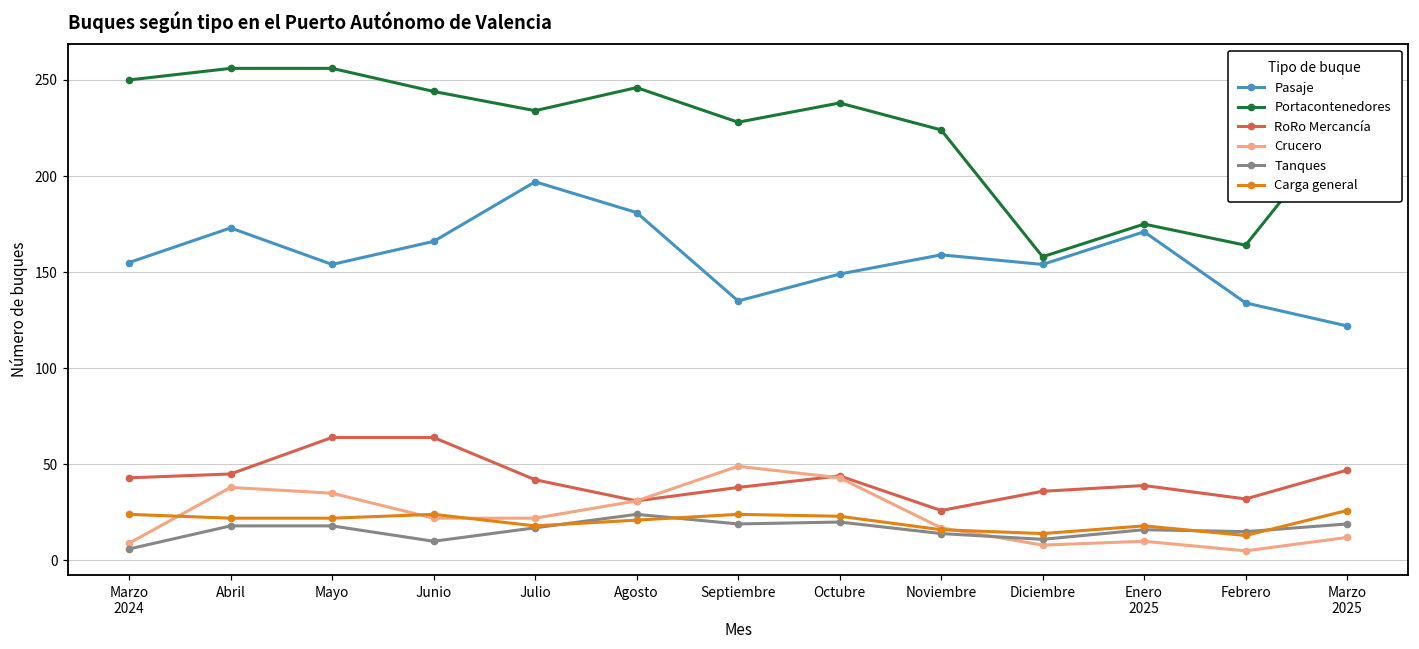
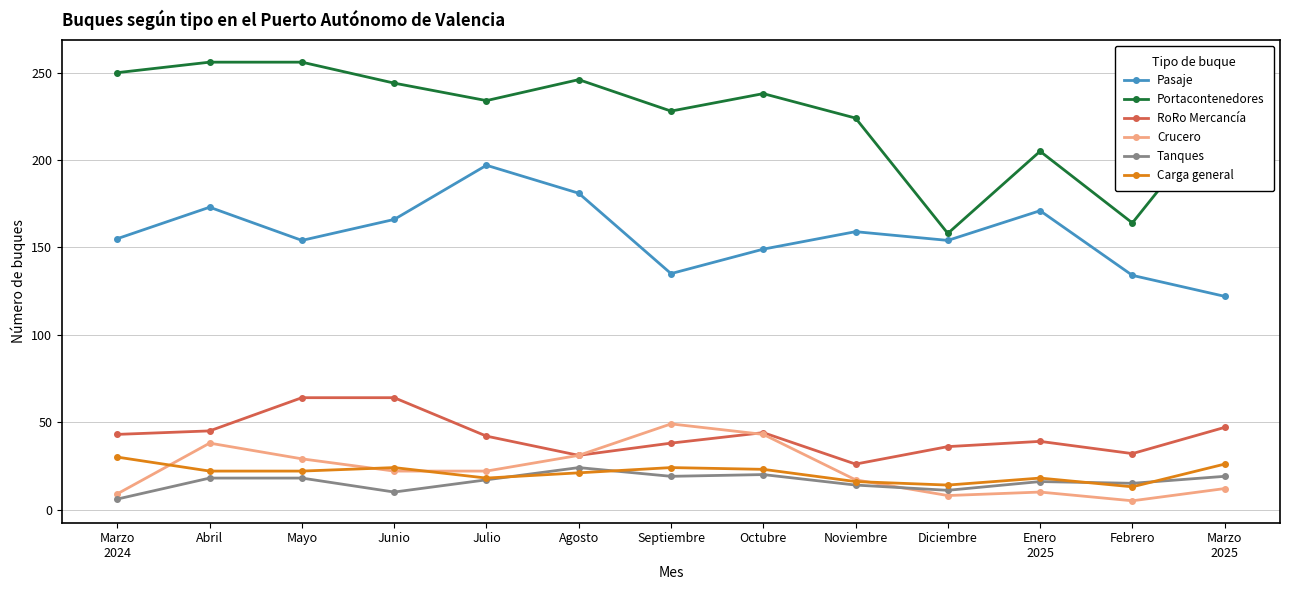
Carga general, Marzo 2024: 24 -> 30
Crucero, Mayo: 35 -> 29
Portacontenedores, Enero 2025: 175 -> 205
